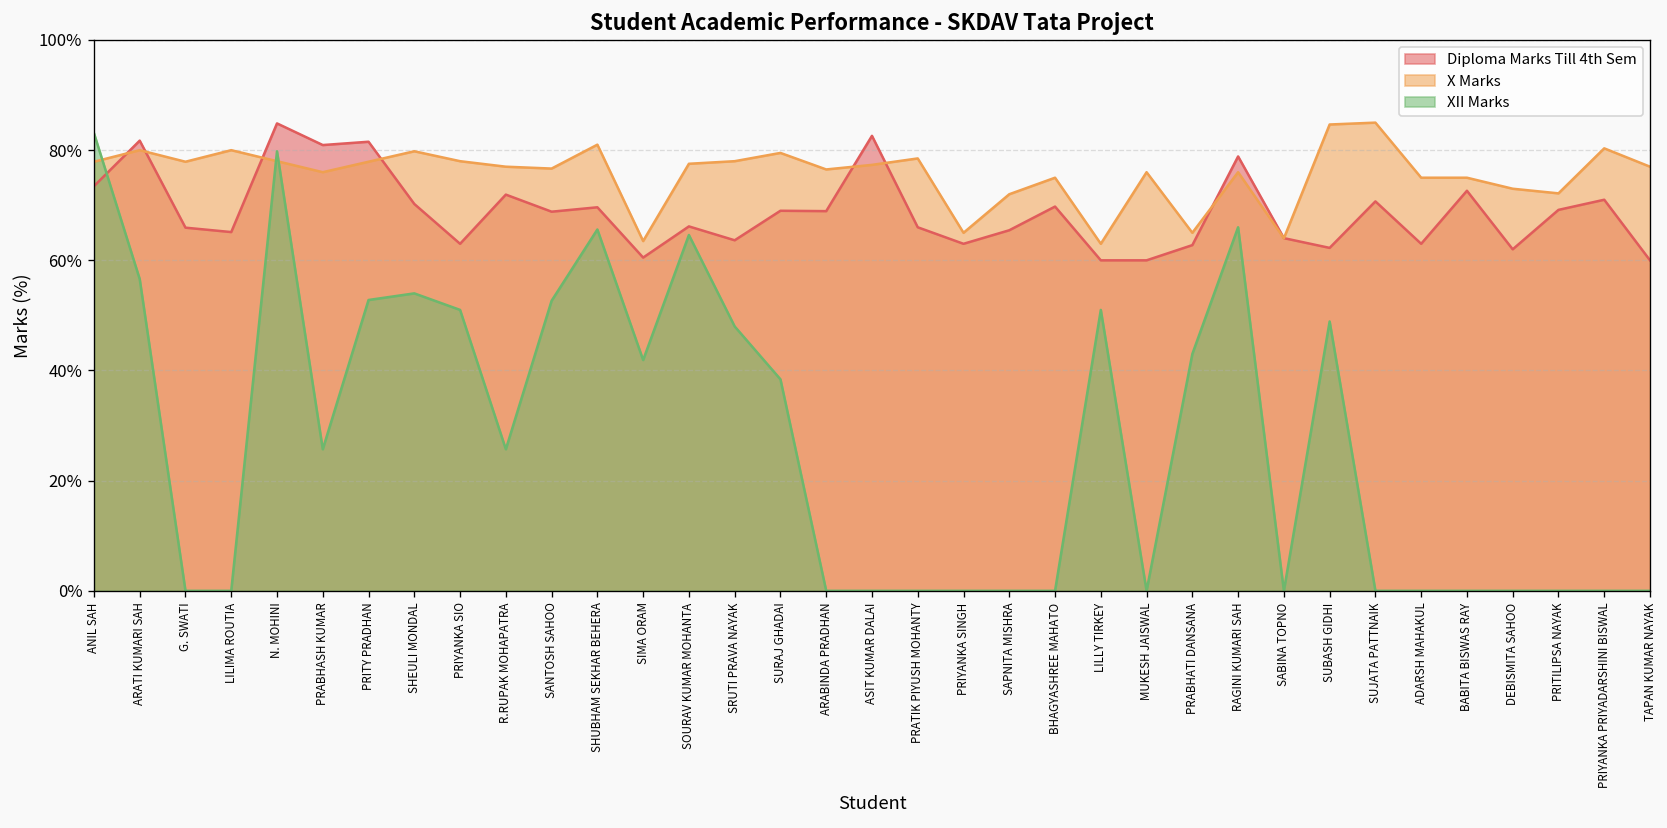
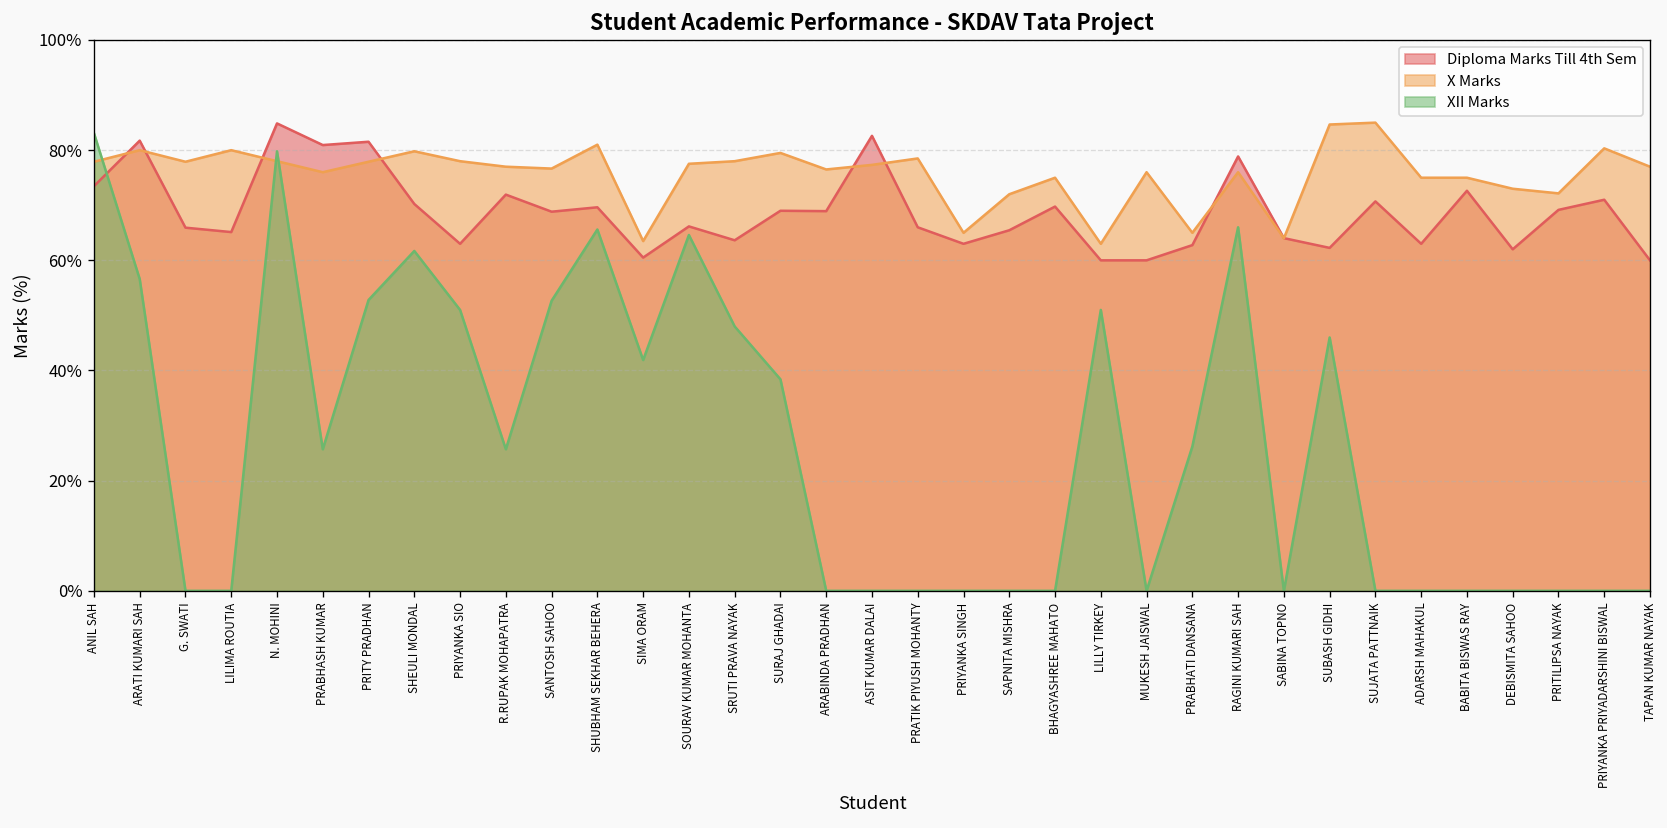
XII Marks, SHEULI MONDAL: 54% -> 62%
XII Marks, PRABHATI DANSANA: 43% -> 26%
XII Marks, SUBASH GIDHI: 49% -> 46%
